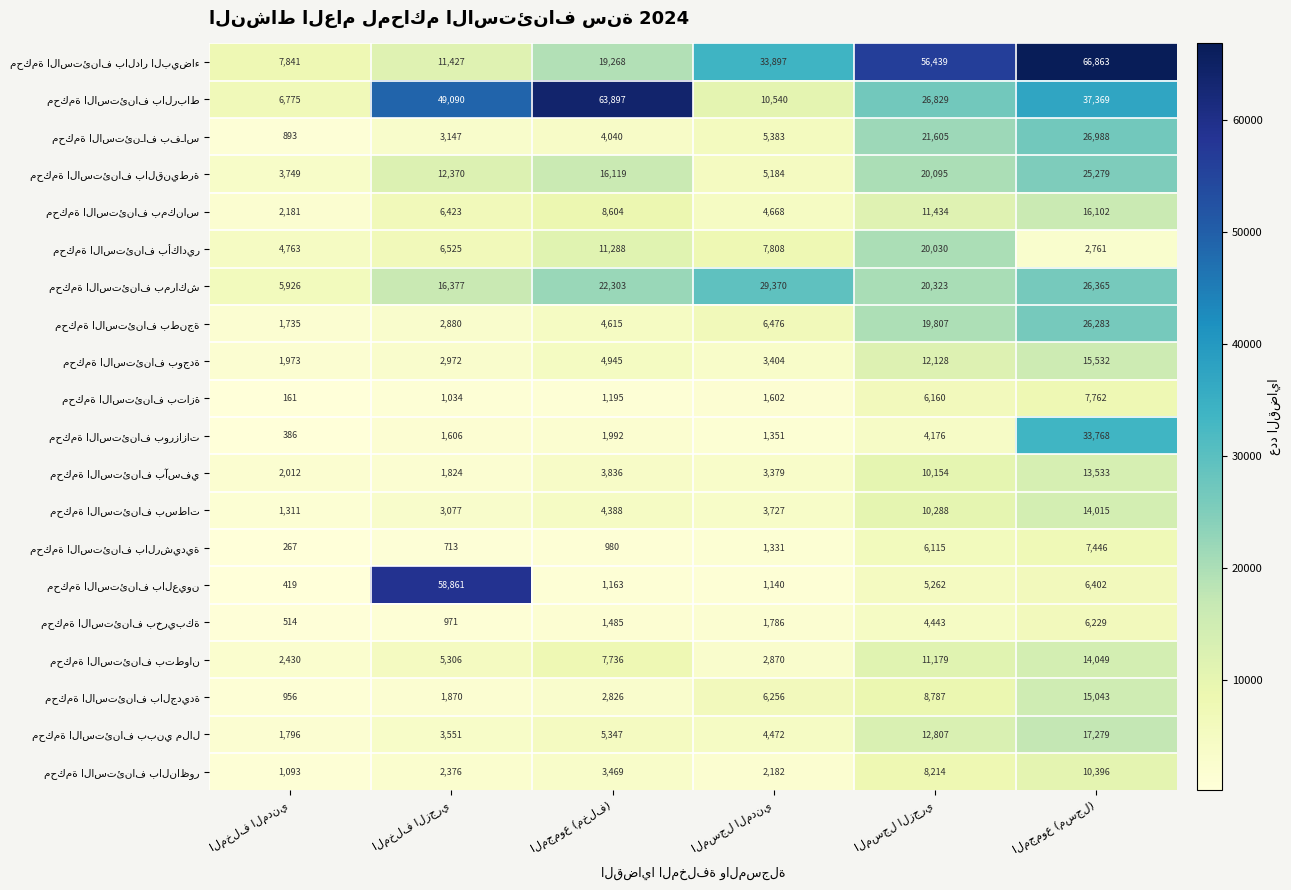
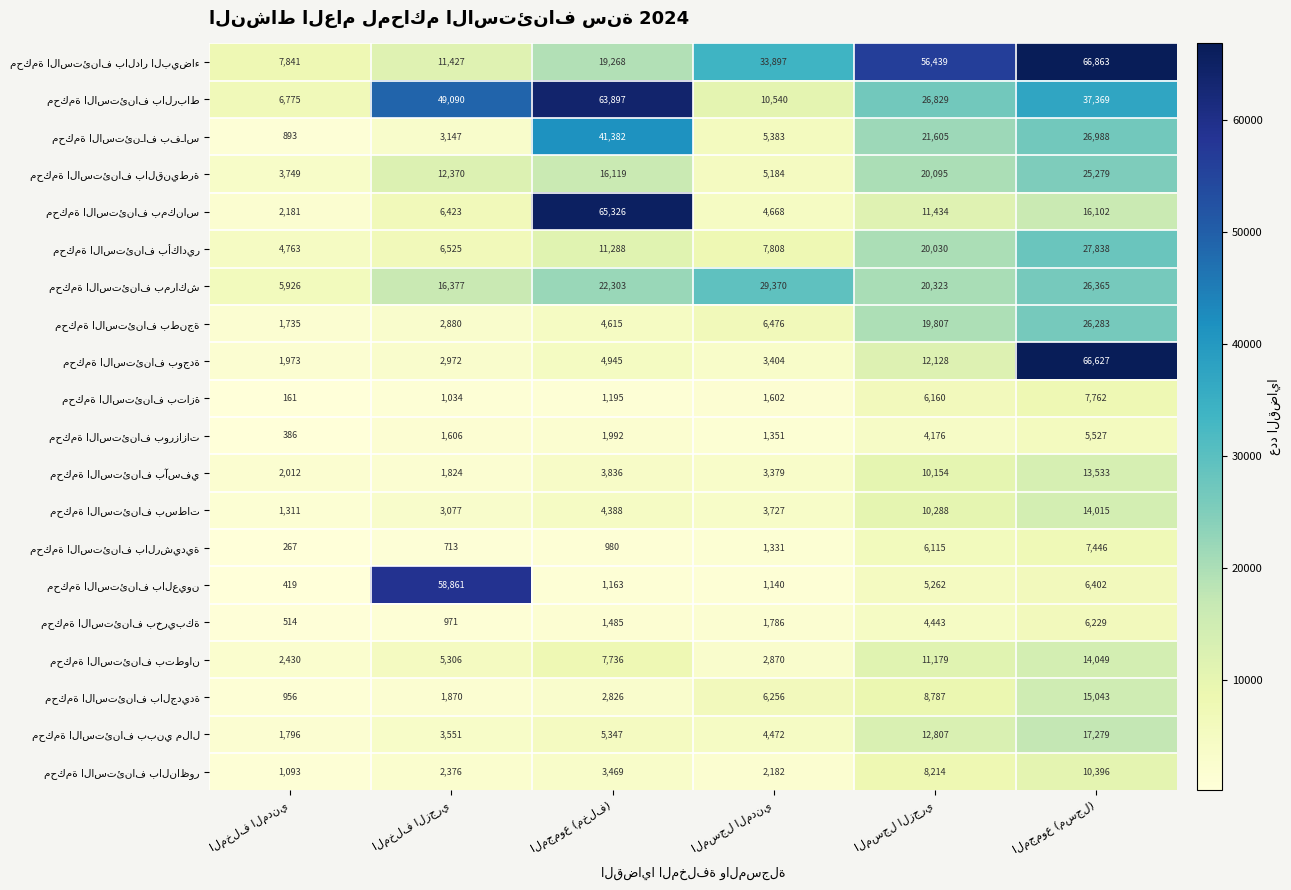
محكمة الاستئنـاف بفـاس, المجموع (مخلف): 4,040 -> 41,382
محكمة الاستئناف بمكناس, المجموع (مخلف): 8,604 -> 65,326
محكمة الاستئناف بأكادير, المجموع (مسجل): 2,761 -> 27,838
محكمة الاستئناف بوجدة, المجموع (مسجل): 15,532 -> 66,627
محكمة الاستئناف بورزازات, المجموع (مسجل): 33,768 -> 5,527
